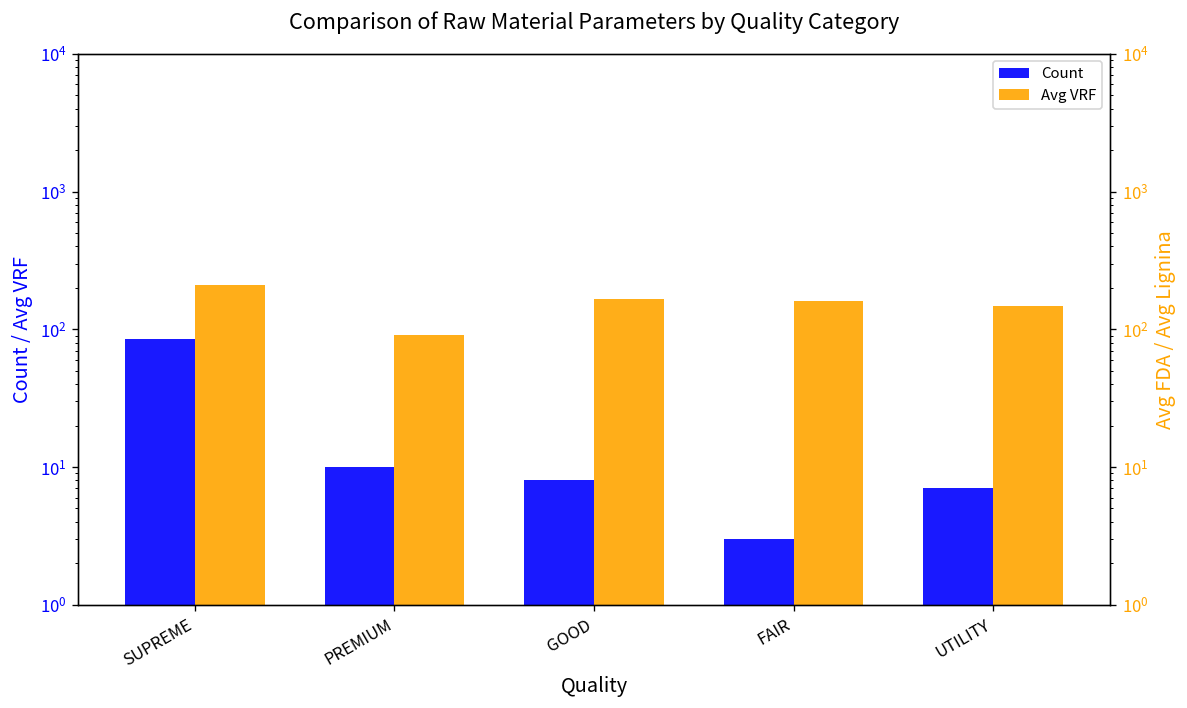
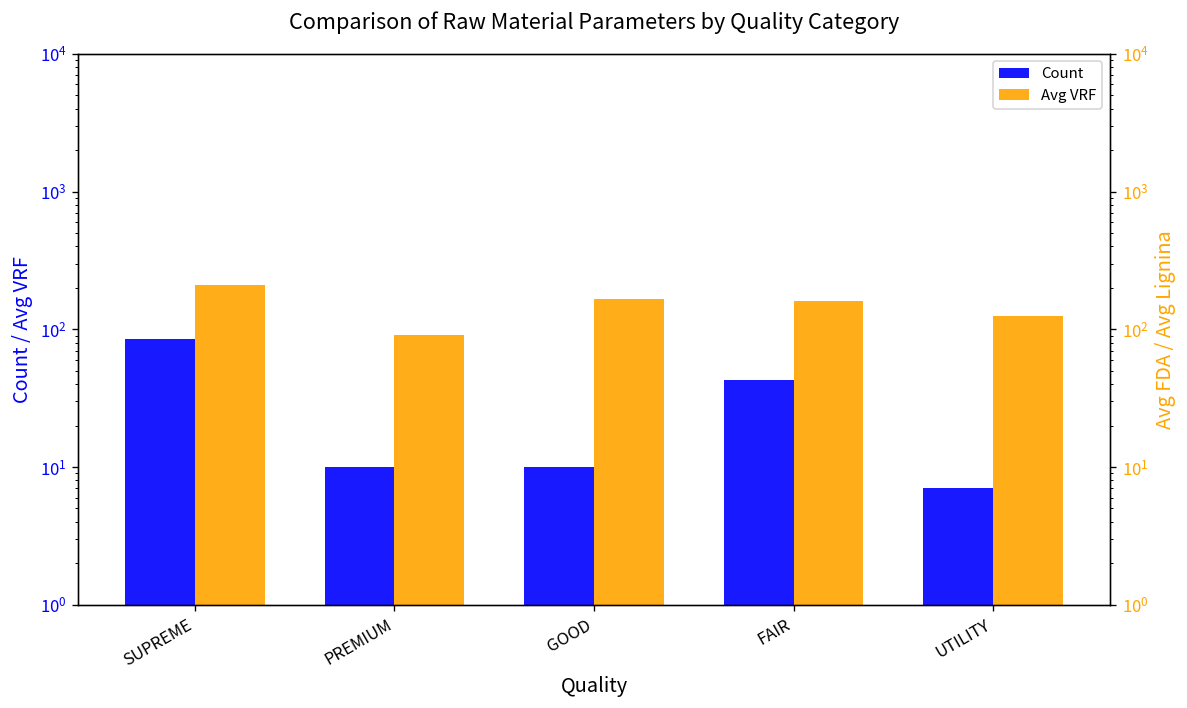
Count, GOOD: 8 -> 10
Count, FAIR: 3 -> 43
Avg VRF, UTILITY: 150 -> 120
